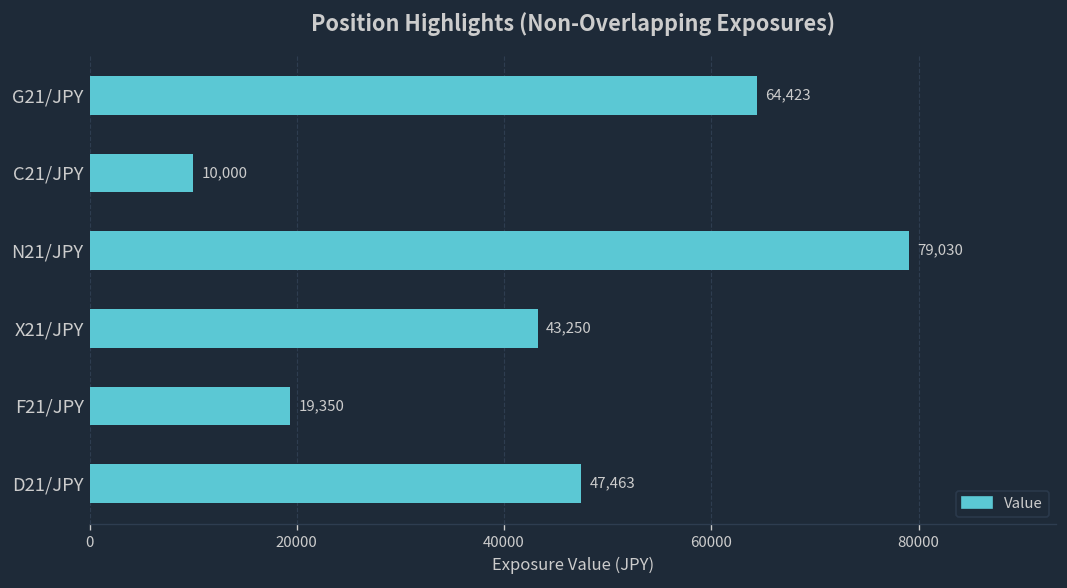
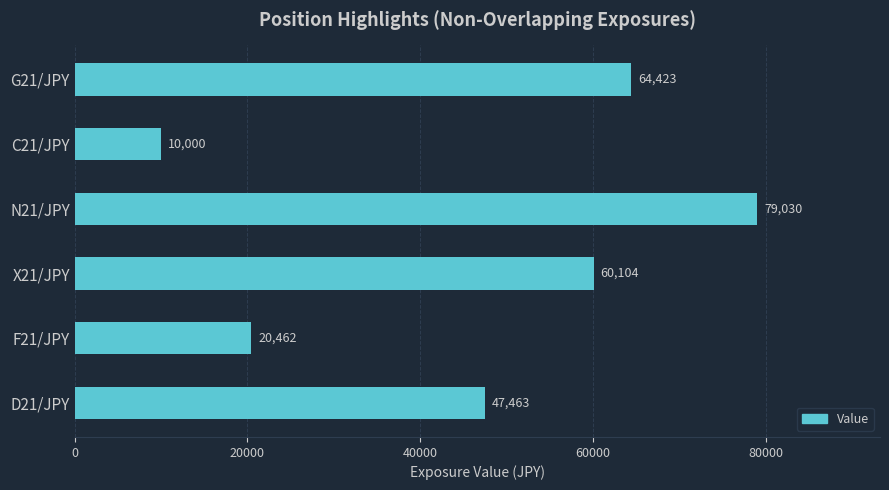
X21/JPY: 43,250 -> 60,104
F21/JPY: 19,350 -> 20,462
